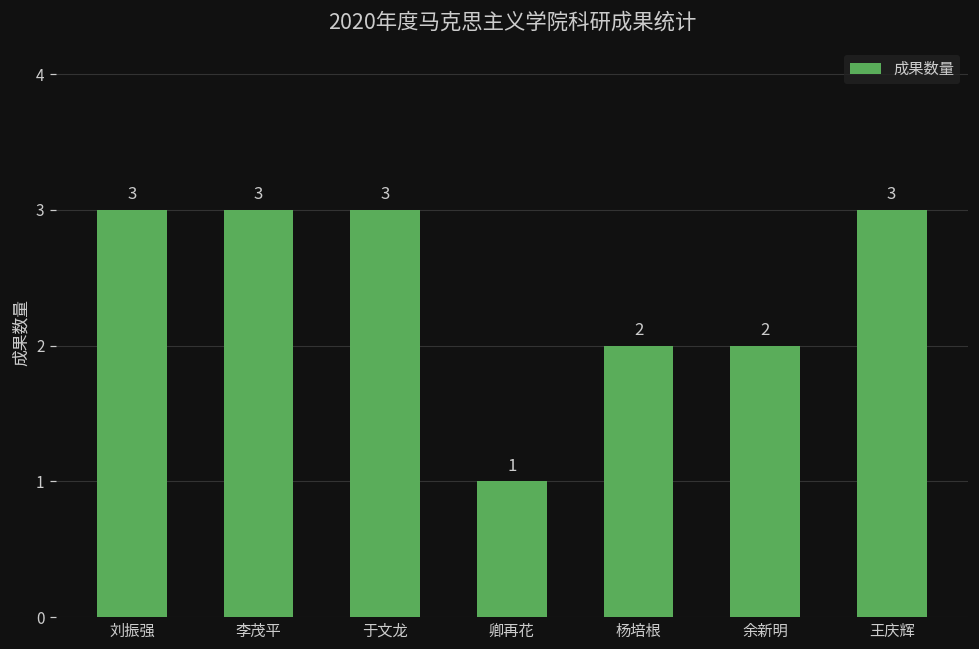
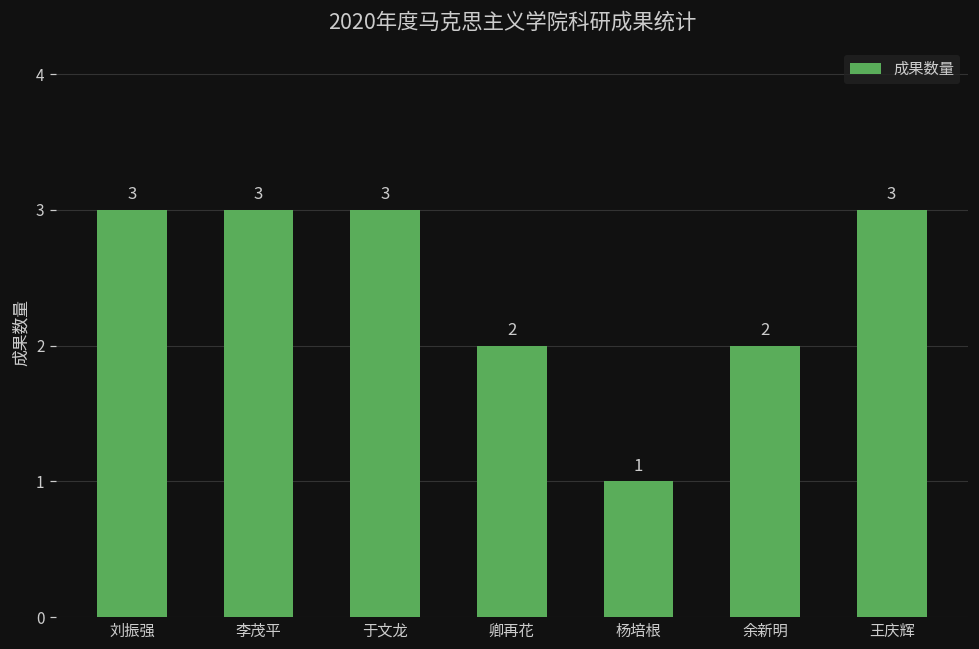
卿再花: 1 -> 2
杨培根: 2 -> 1
